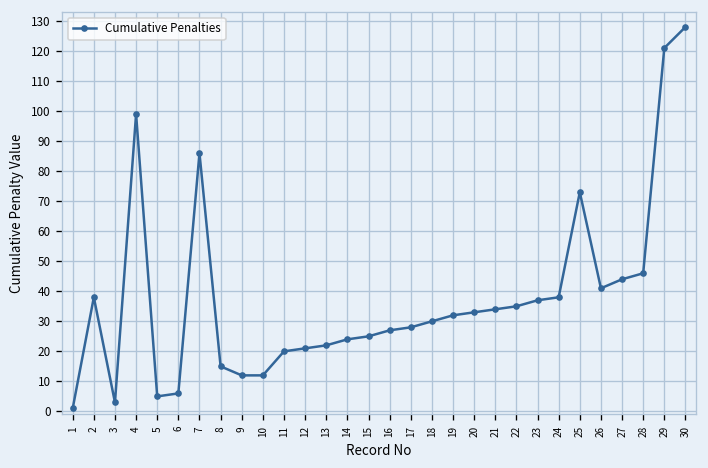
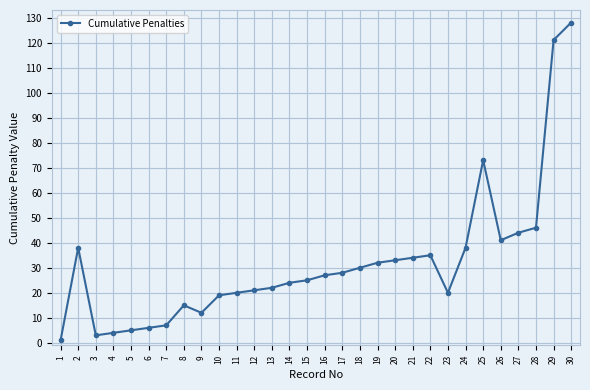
4: 99 -> 4
7: 86 -> 7
10: 12 -> 19
23: 37 -> 20
